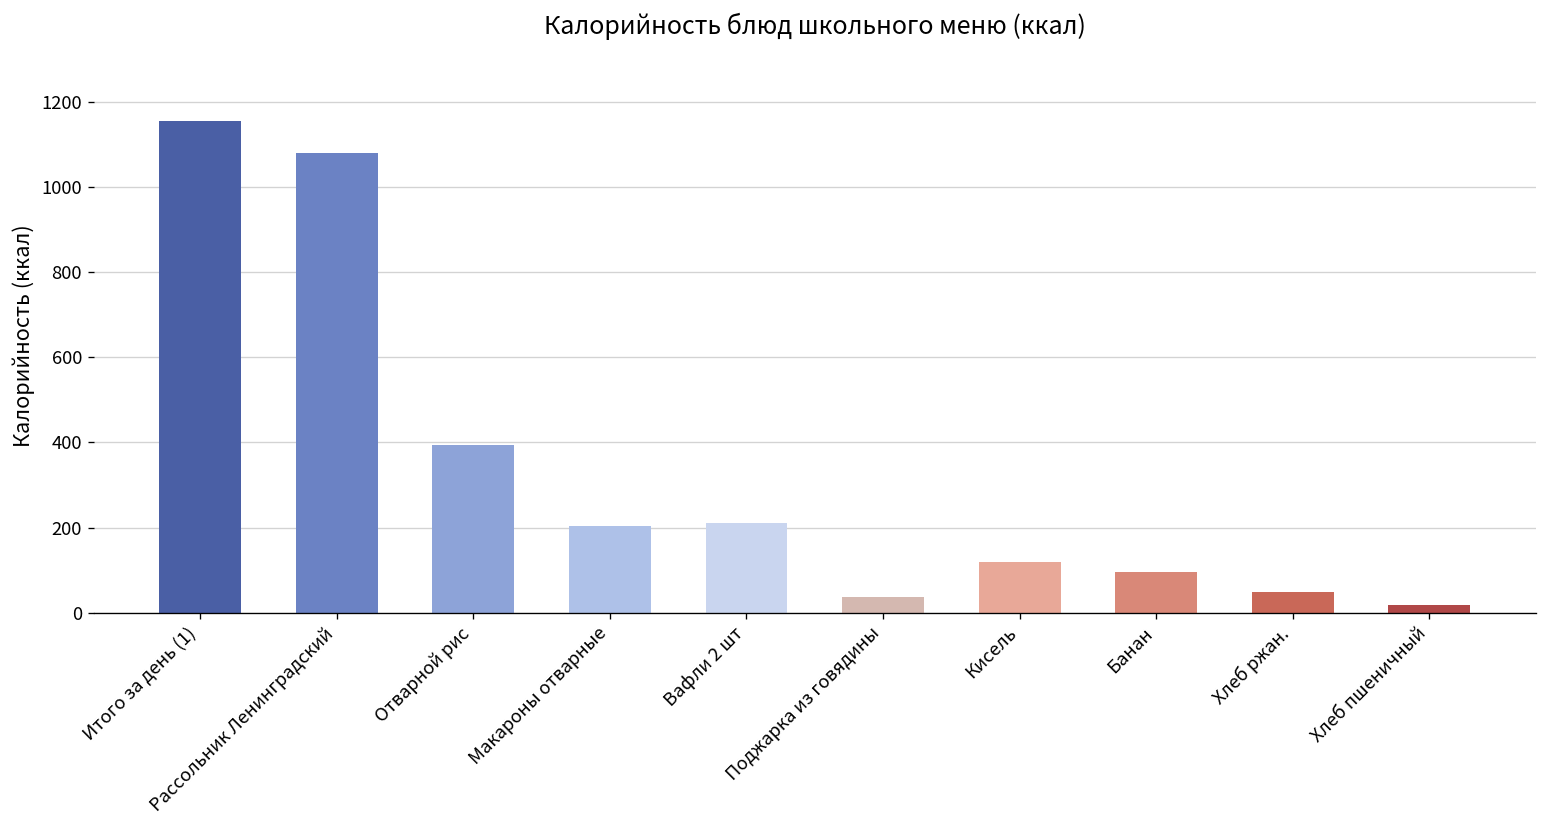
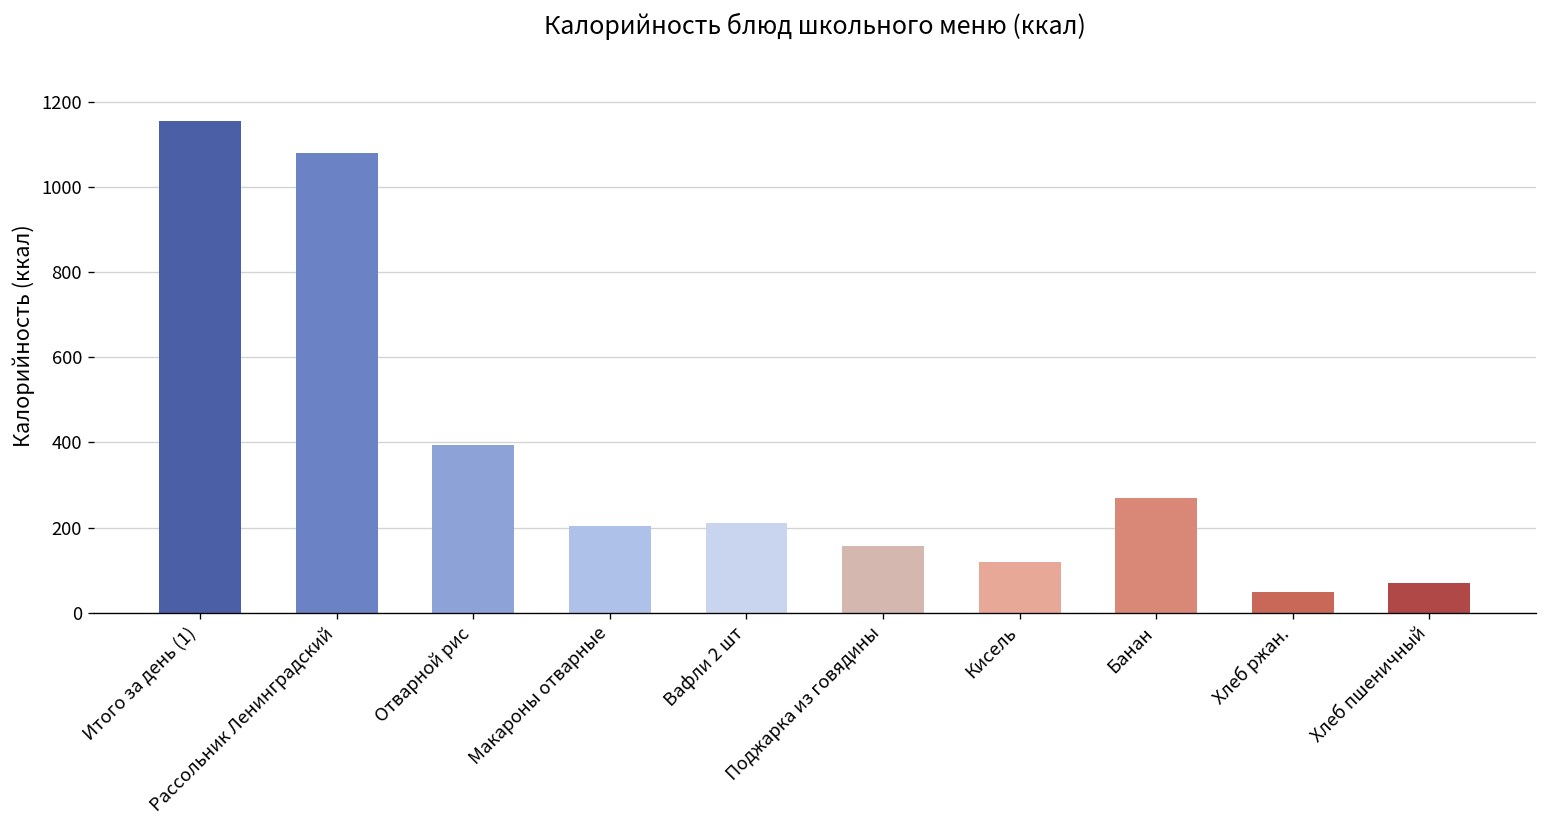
Поджарка из говядины: 40 -> 160
Банан: 100 -> 270
Хлеб пшеничный: 20 -> 70
